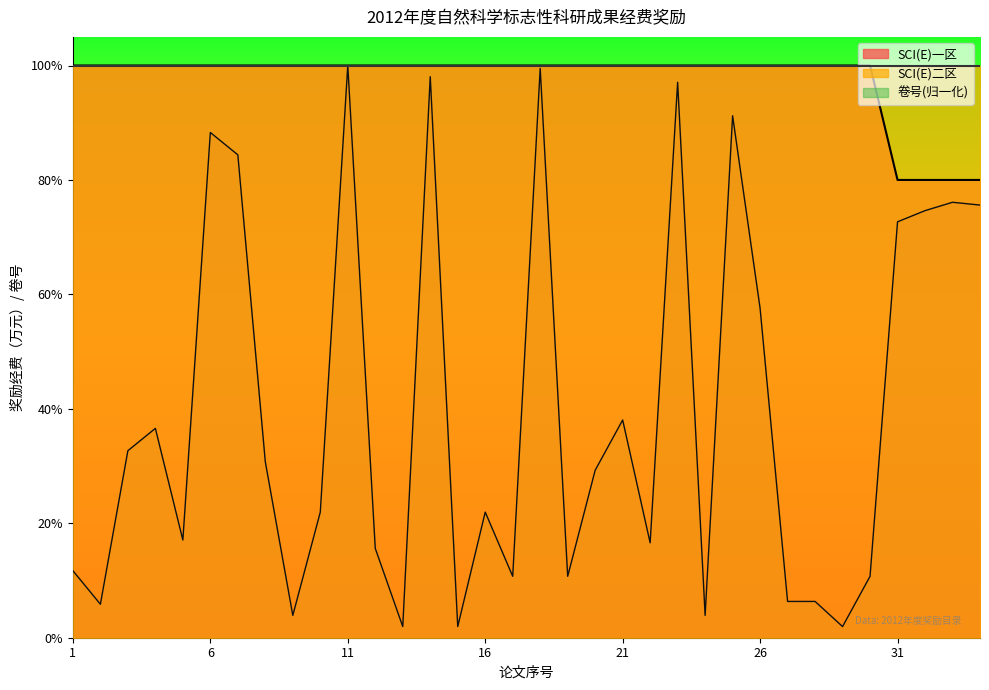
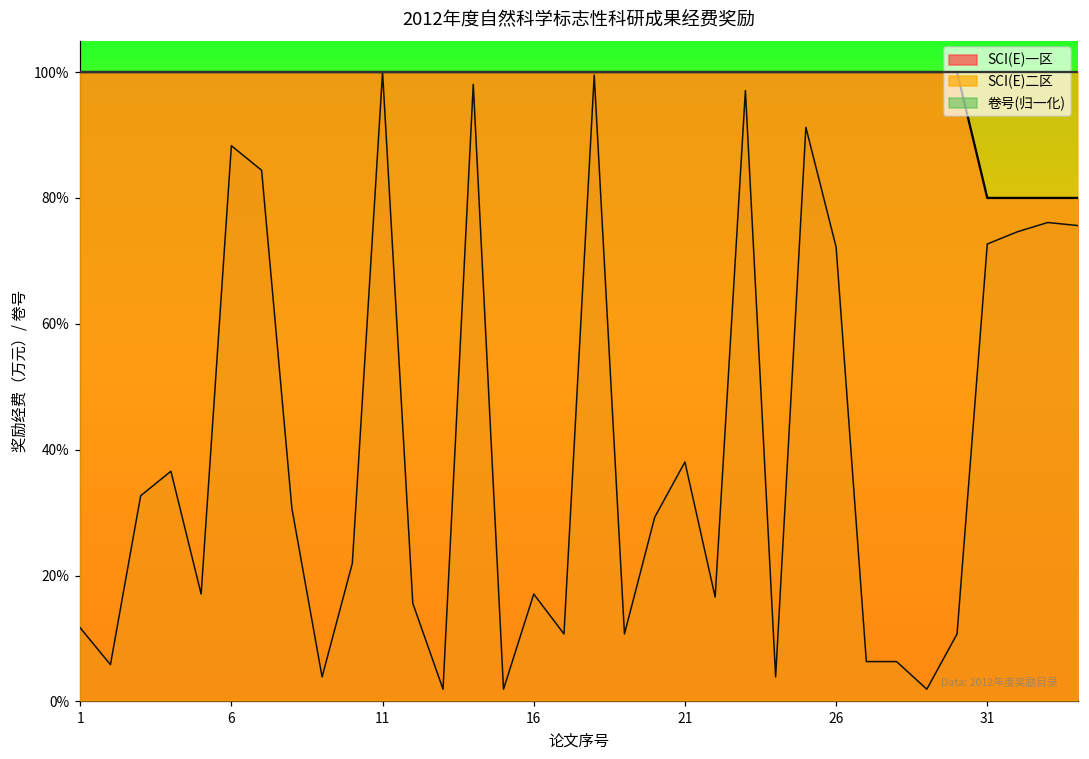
卷号(归一化), 16: 22% -> 17%
卷号(归一化), 26: 58% -> 72%
